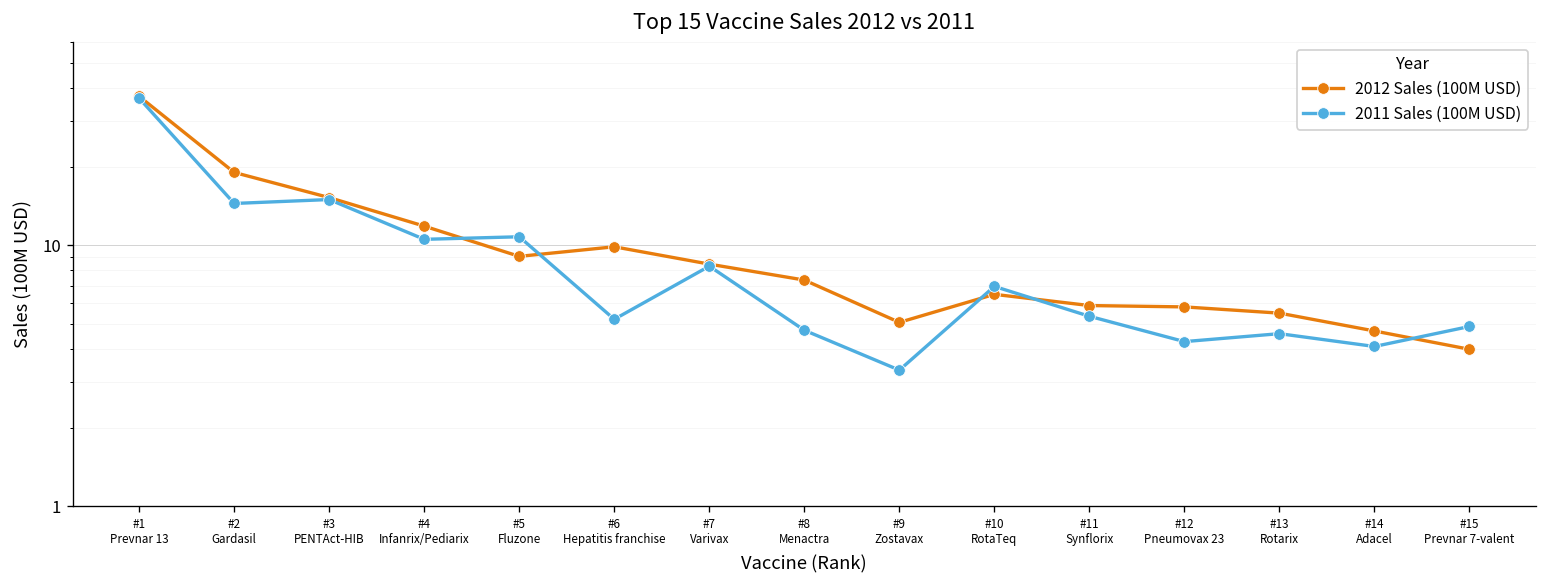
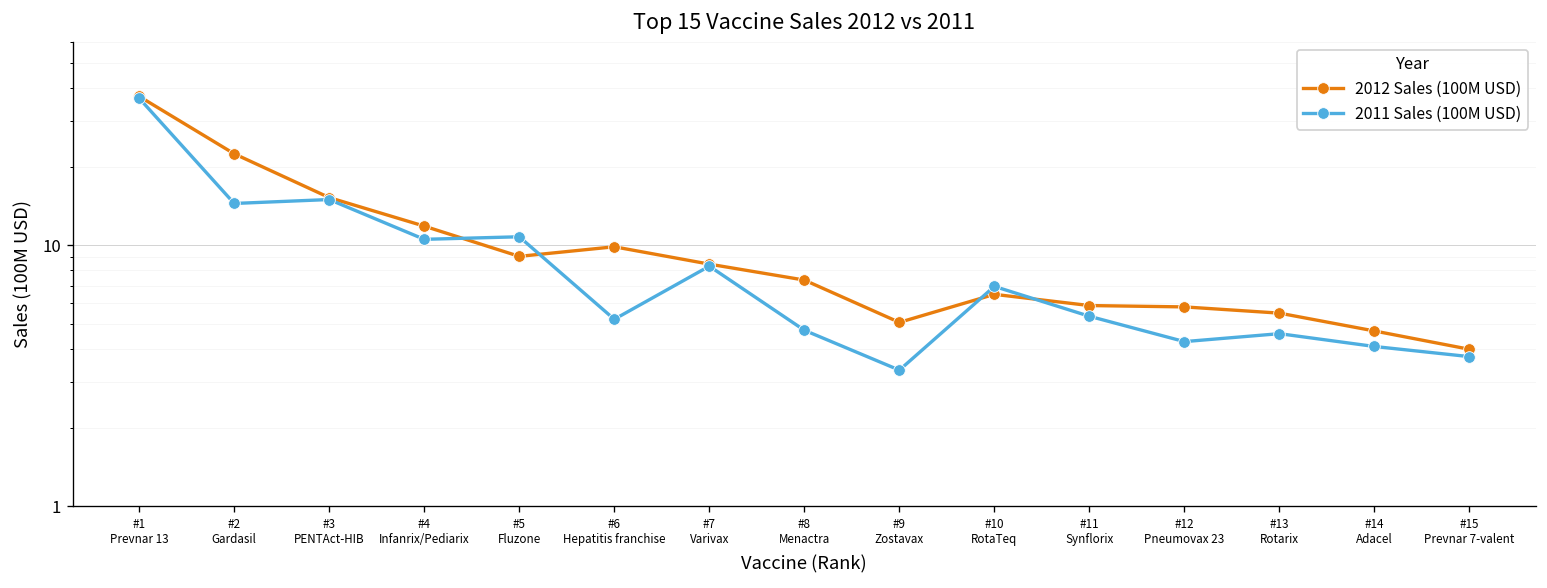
2012 Sales (100M USD), #2 Gardasil: 19 -> 22
2011 Sales (100M USD), #15 Prevnar 7-valent: 4.9 -> 3.7
